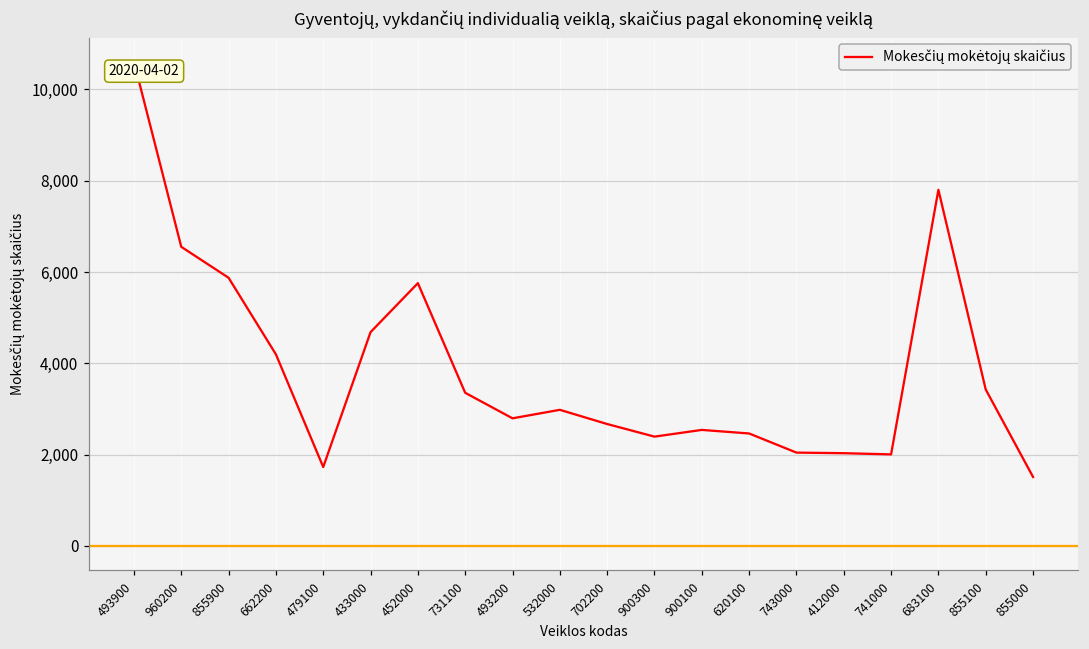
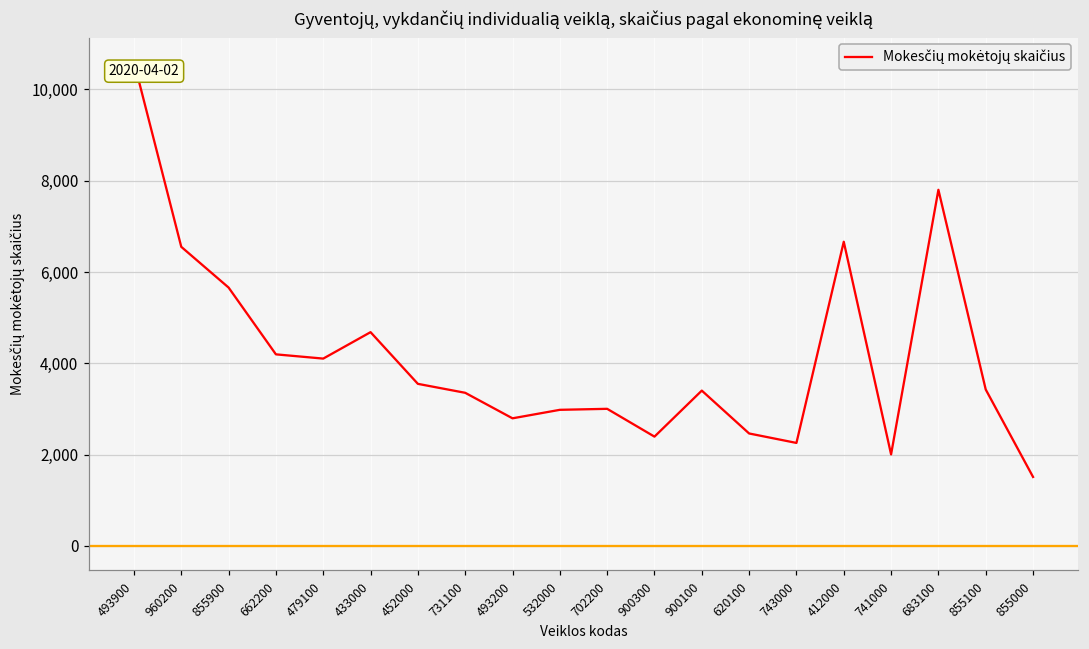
855900: 5,900 -> 5,700
479100: 1,700 -> 4,100
452000: 5,800 -> 3,600
702200: 2,700 -> 3,000
900100: 2,500 -> 3,400
743000: 2,000 -> 2,300
412000: 2,000 -> 6,700
